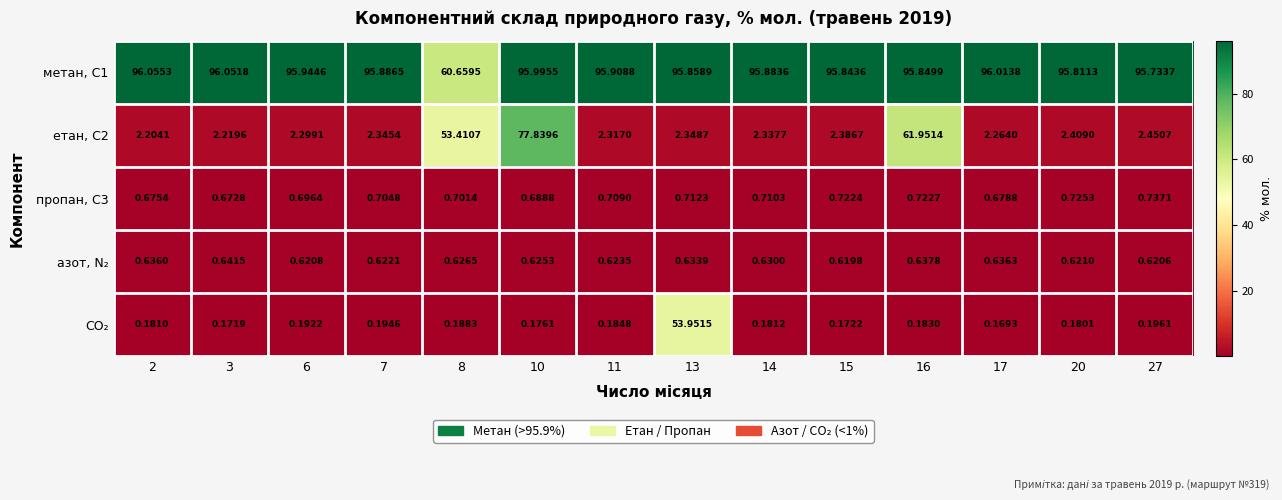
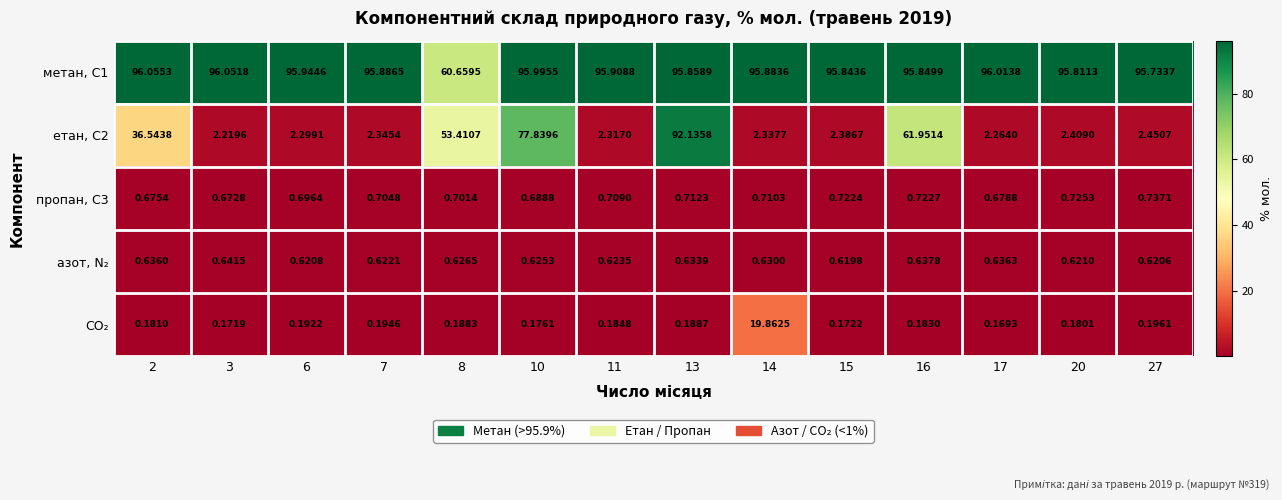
етан, С2, 2: 2.2041 -> 36.5438
етан, С2, 13: 2.3487 -> 92.1358
CO₂, 13: 53.9515 -> 0.1887
CO₂, 14: 0.1812 -> 19.8625
